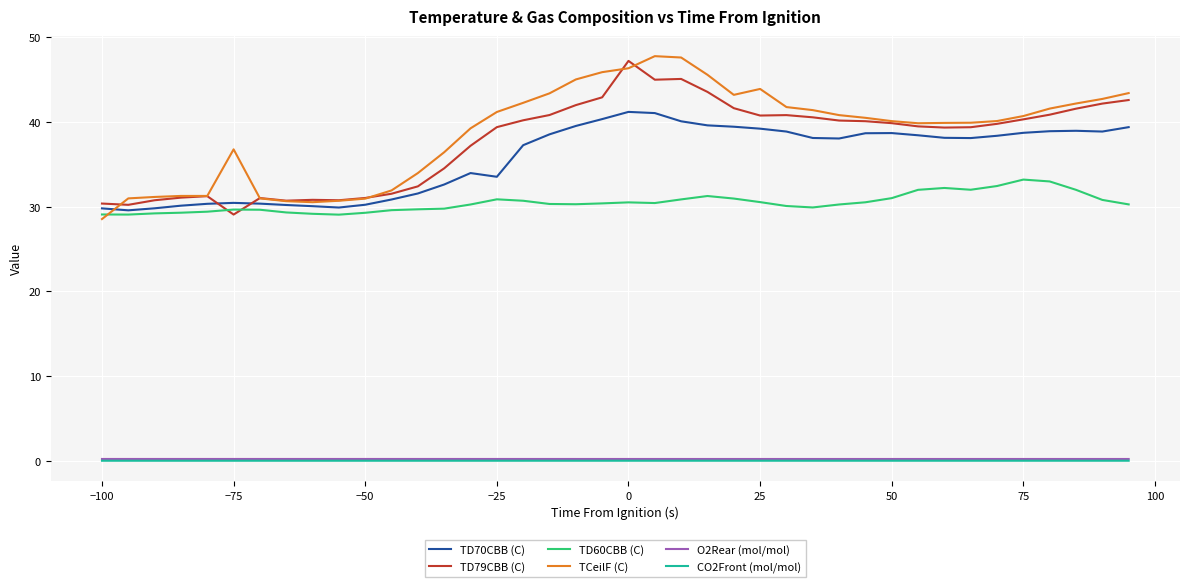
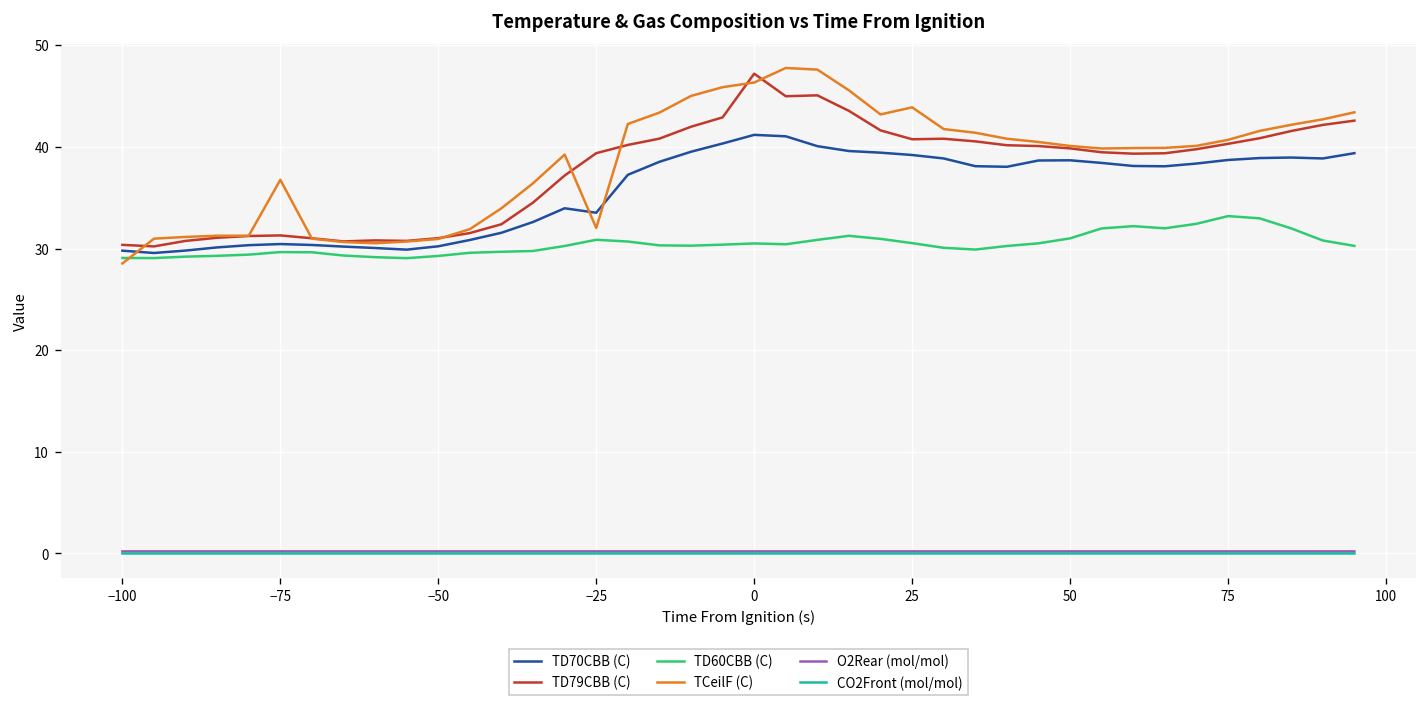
TD79CBB (C), −75: 29 -> 31
TCeilF (C), −25: 41 -> 32
